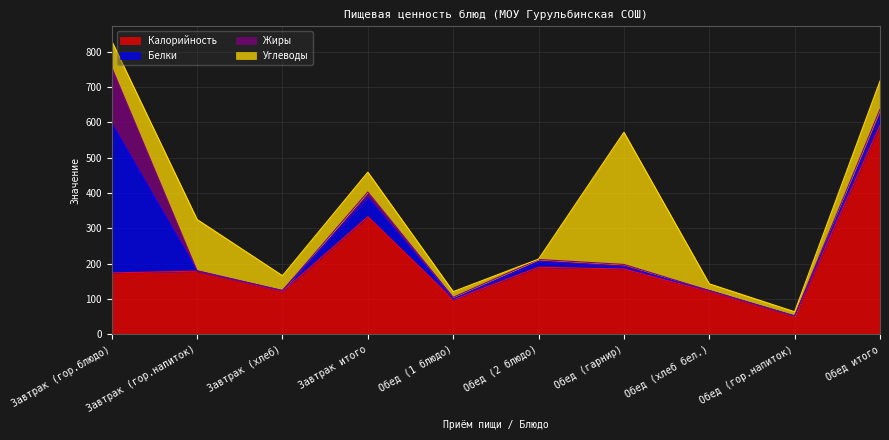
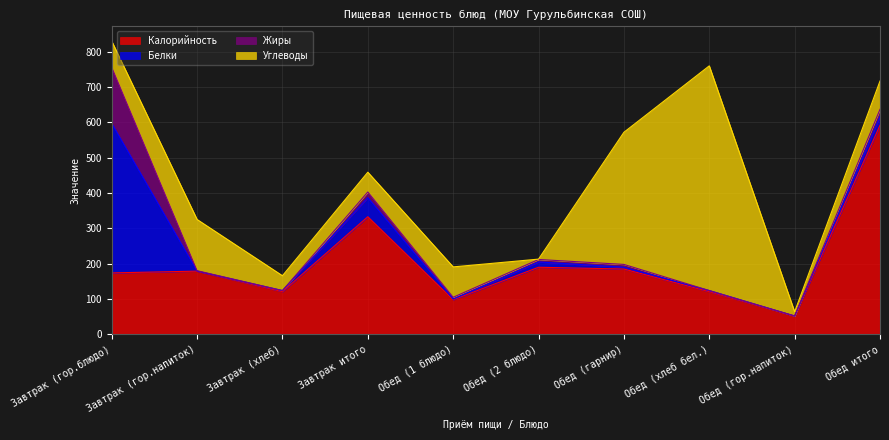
Углеводы, Обед (1 блюдо): 20 -> 90
Углеводы, Обед (хлеб бел.): 20 -> 640
